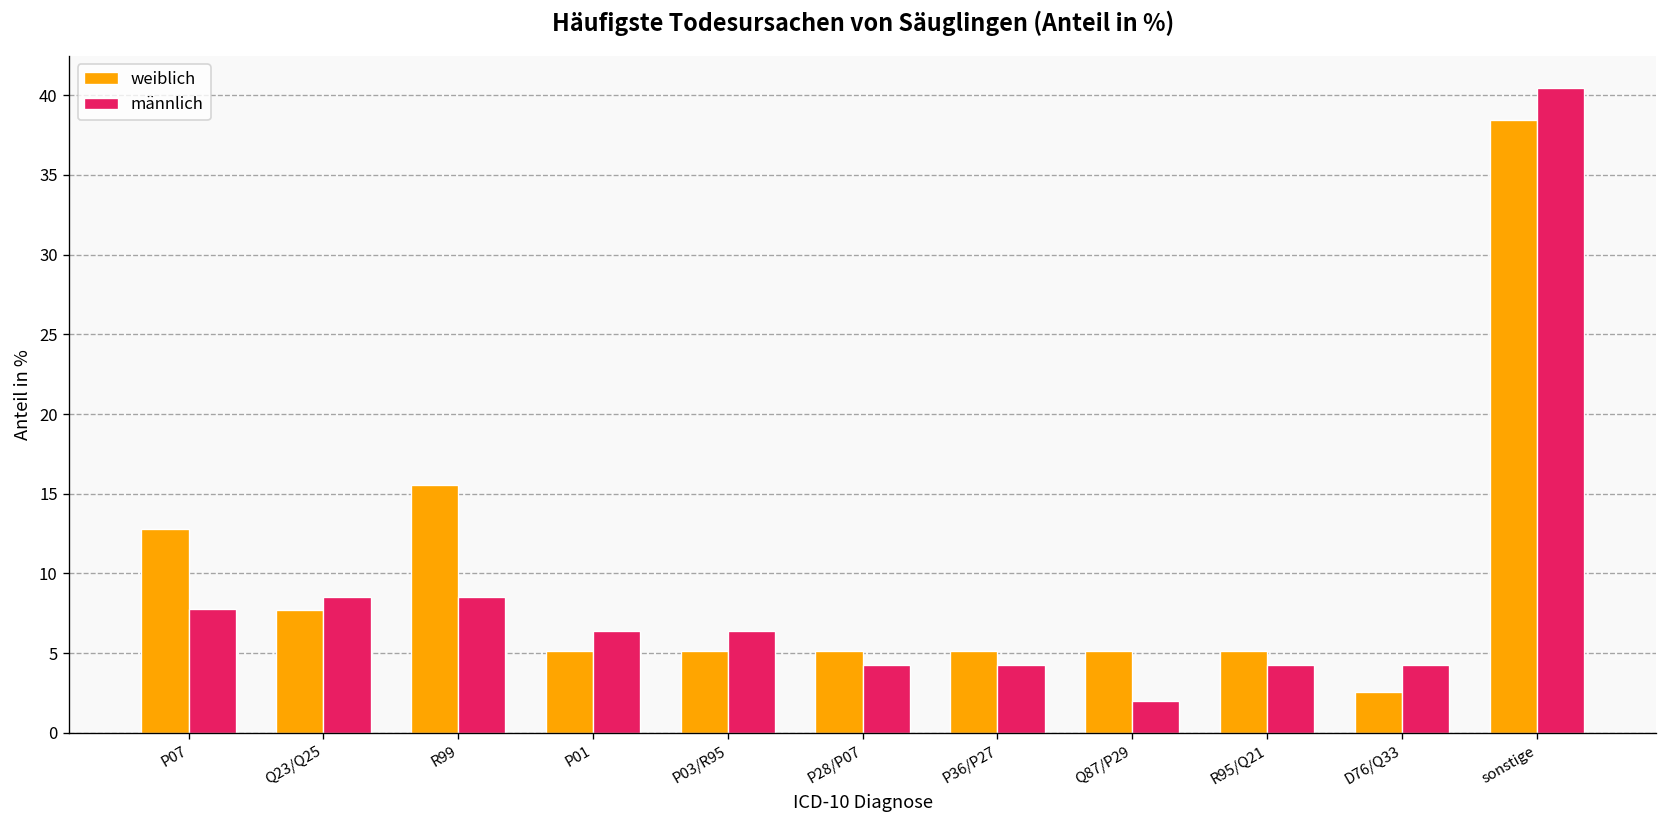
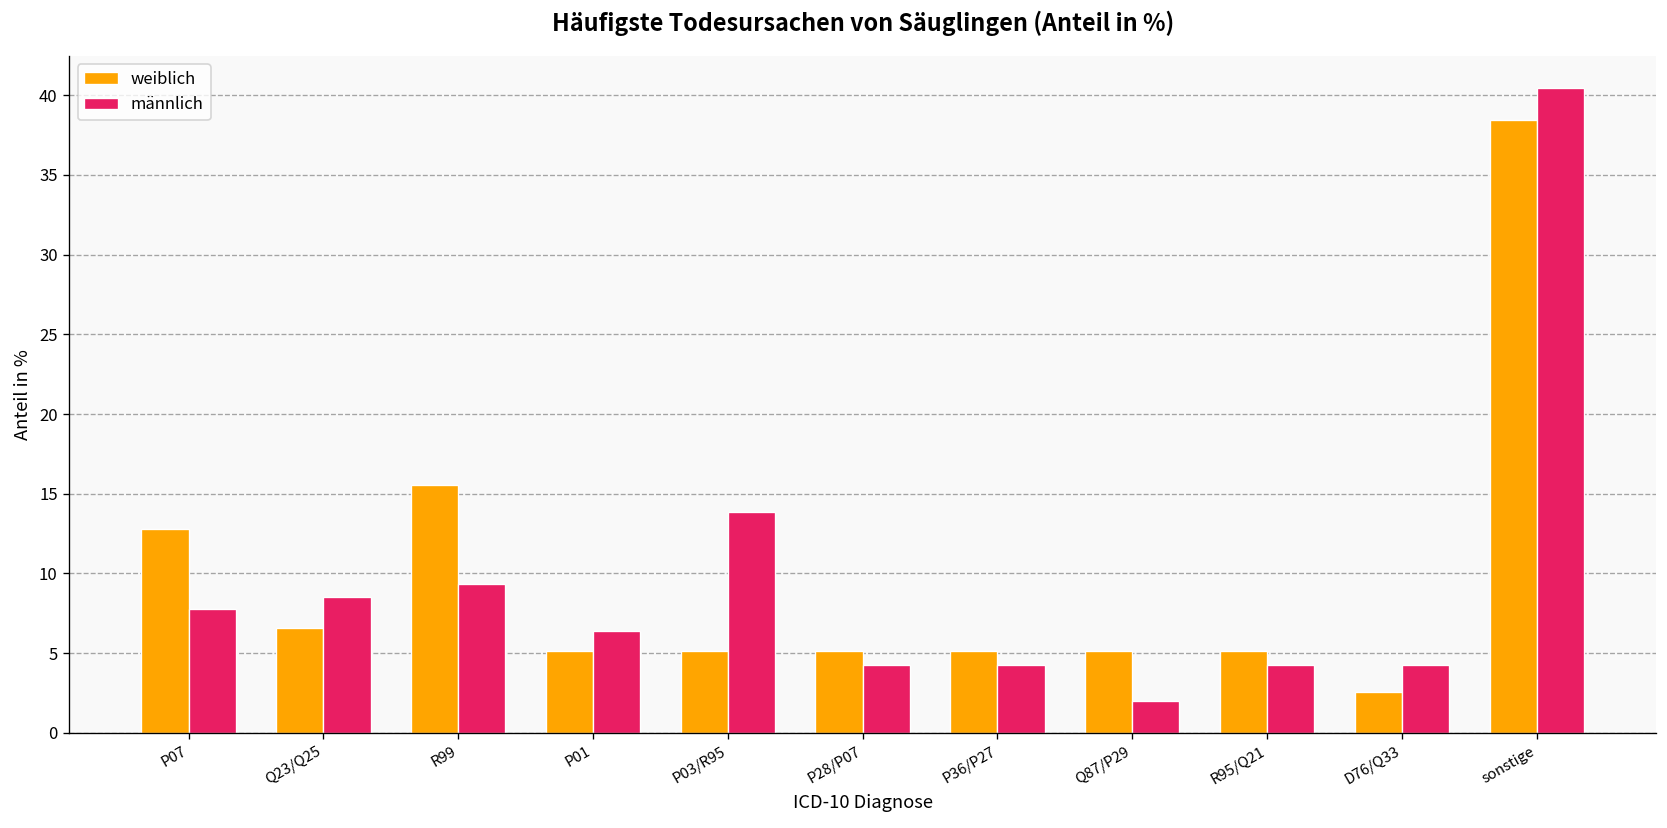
weiblich, Q23/Q25: 7.7 -> 6.6
männlich, R99: 8.5 -> 9.4
männlich, P03/R95: 6.4 -> 13.9
